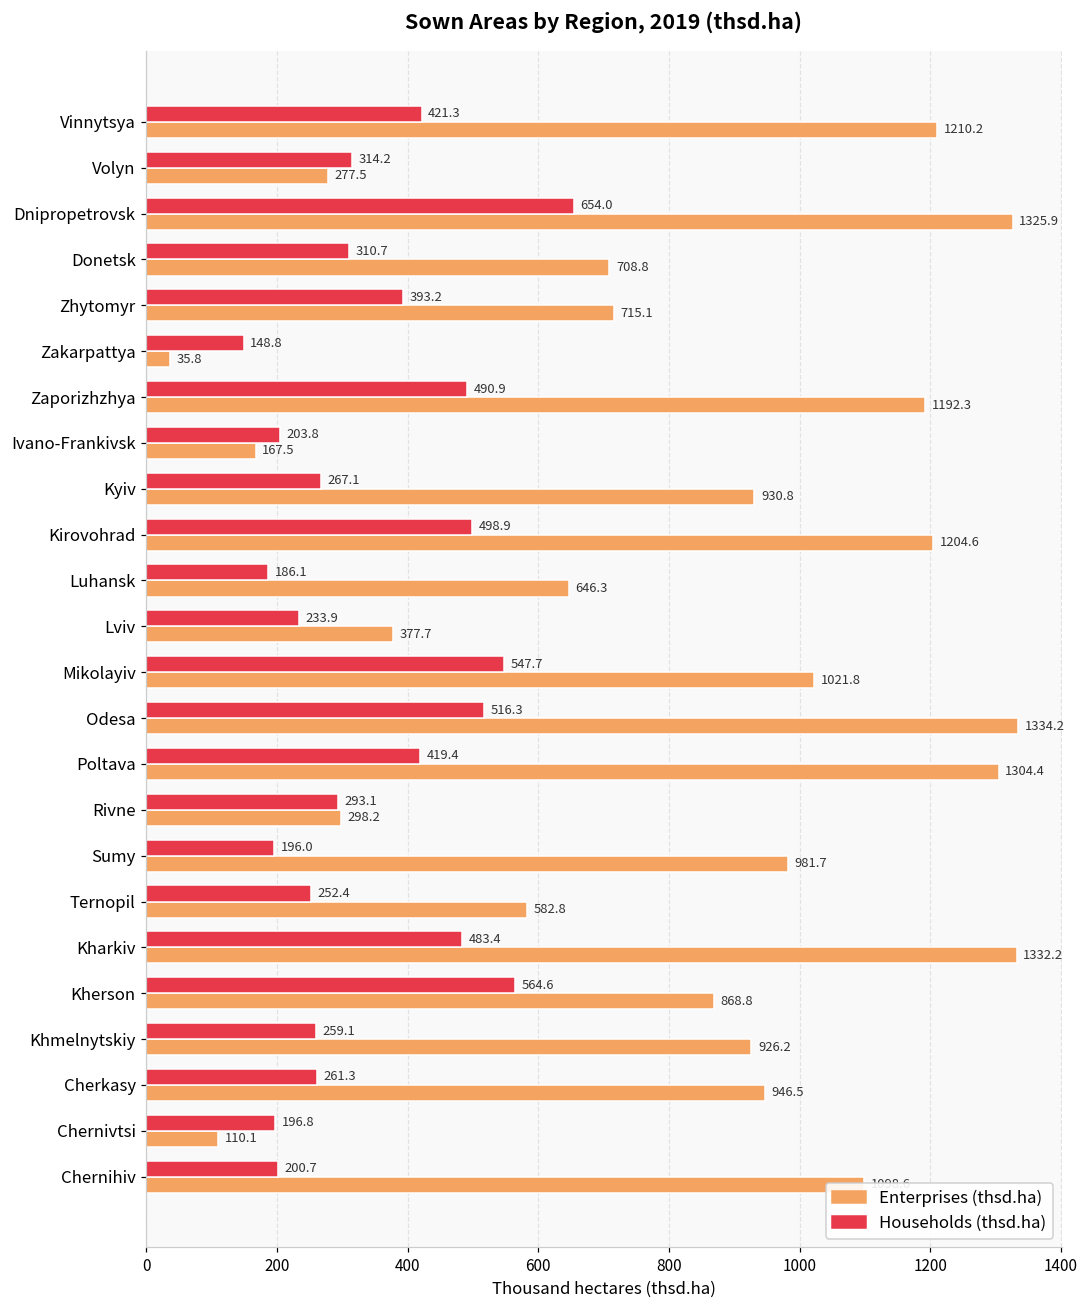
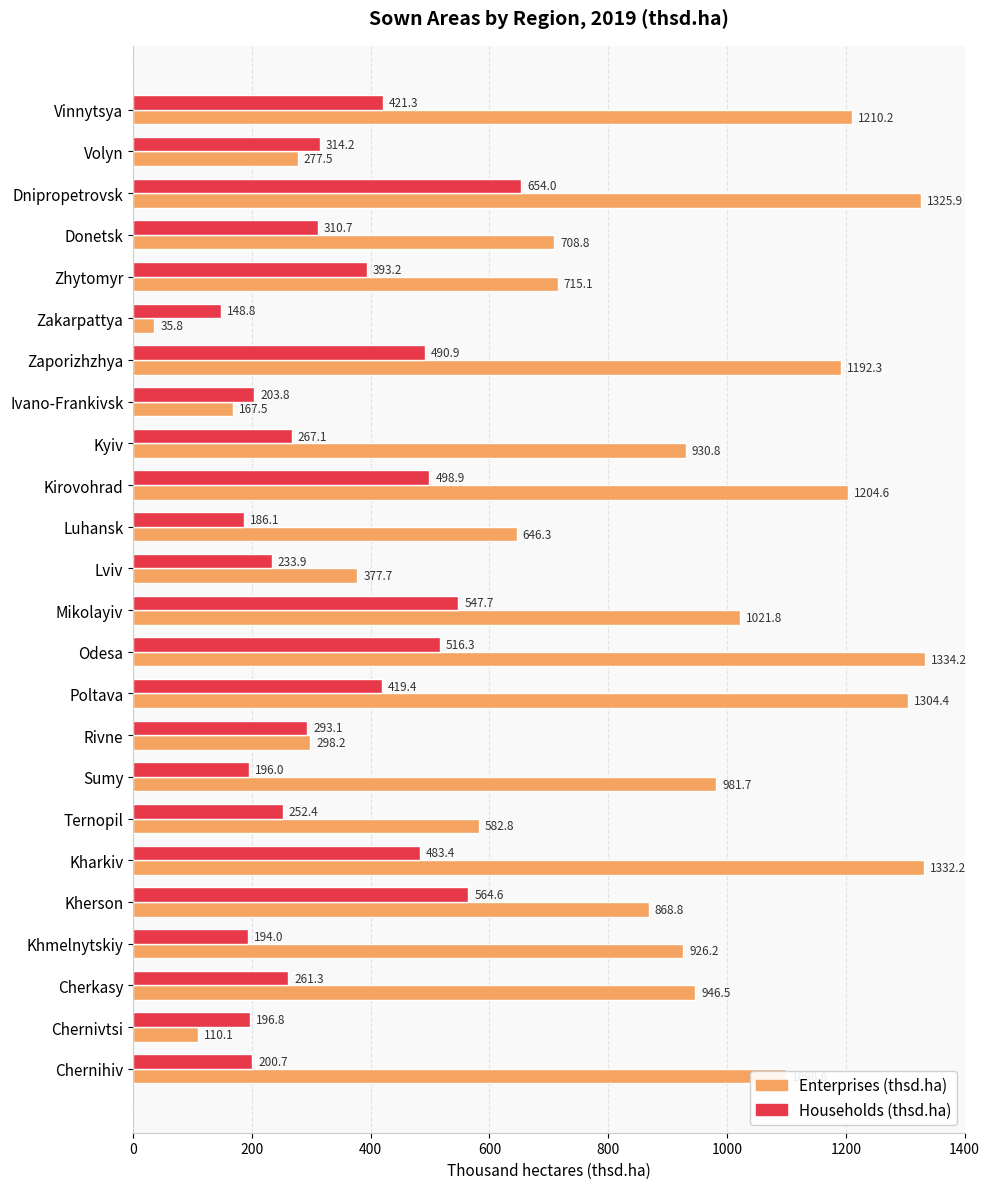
Households (thsd.ha), Khmelnytskiy: 259.1 -> 194.0
